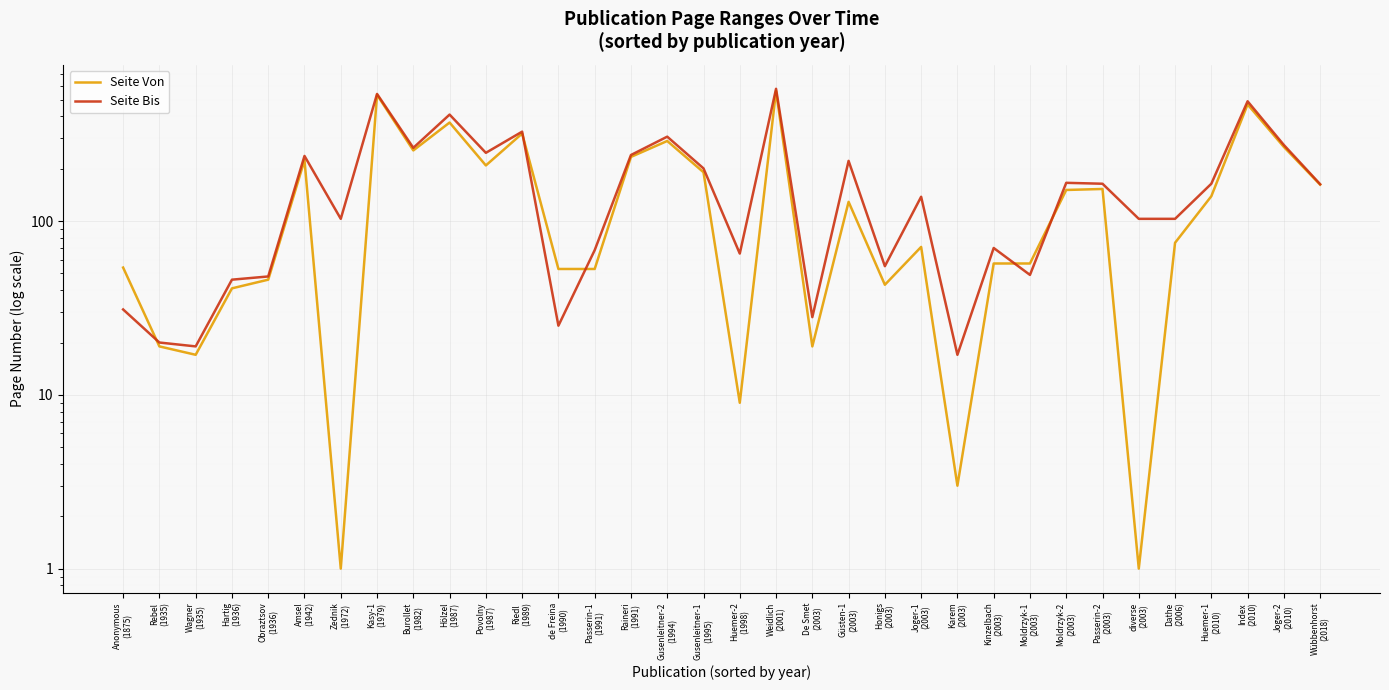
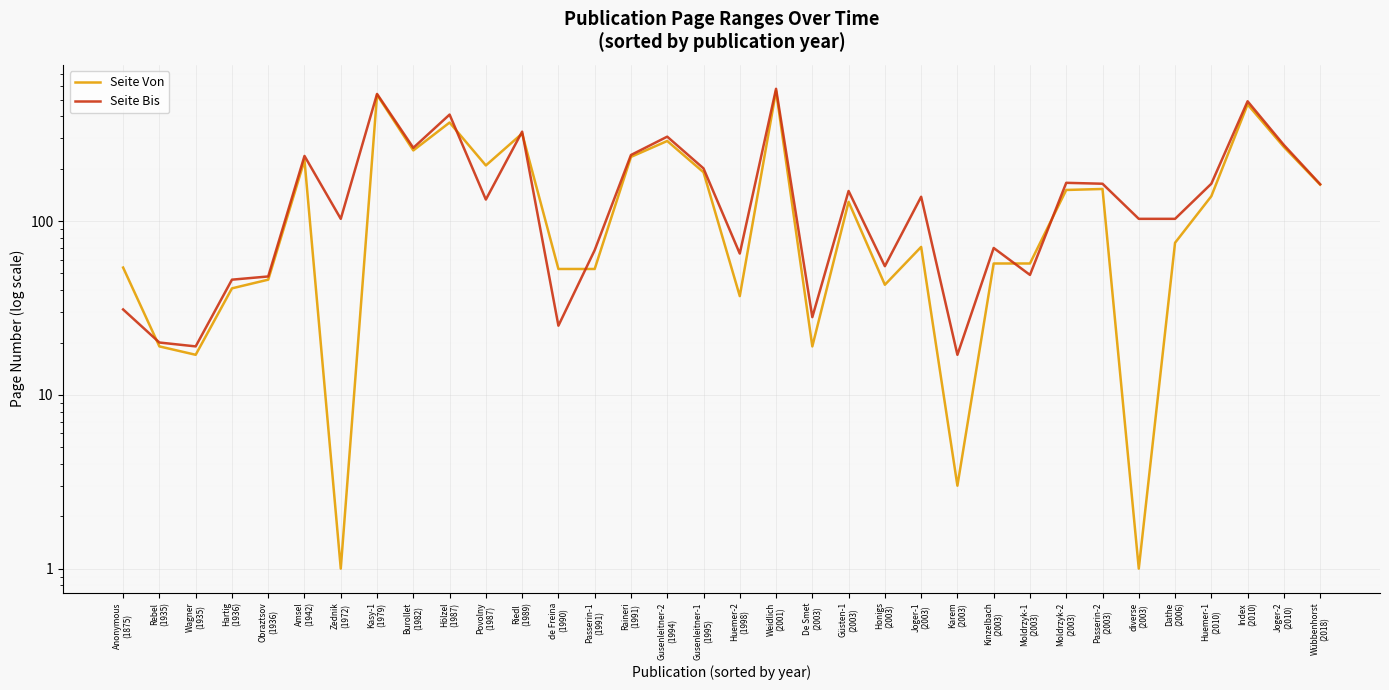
Seite Bis, Povolny (1987): 250 -> 130
Seite Von, Huemer-2 (1998): 9 -> 37
Seite Bis, Güsten-1 (2003): 220 -> 150
